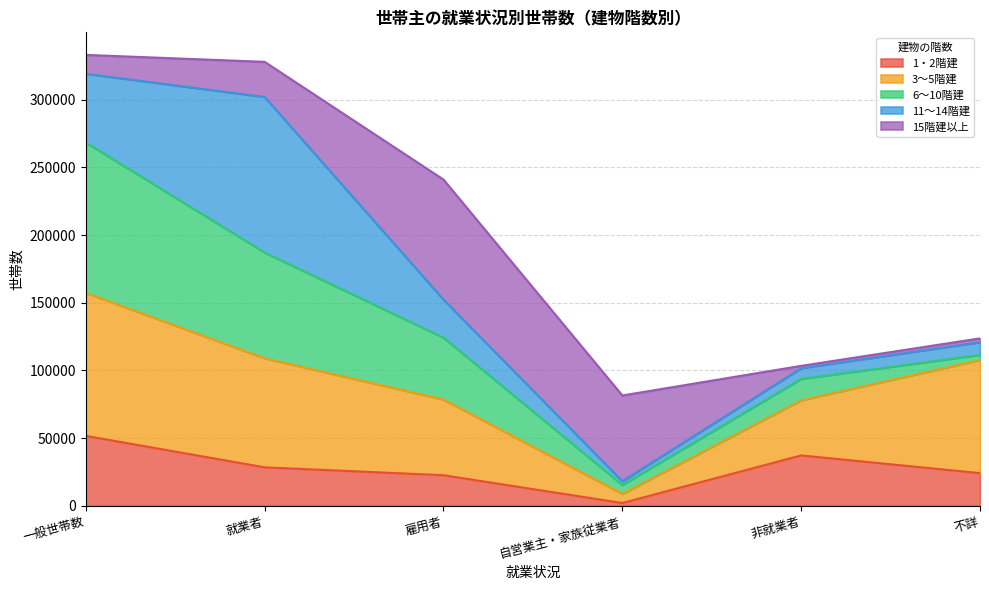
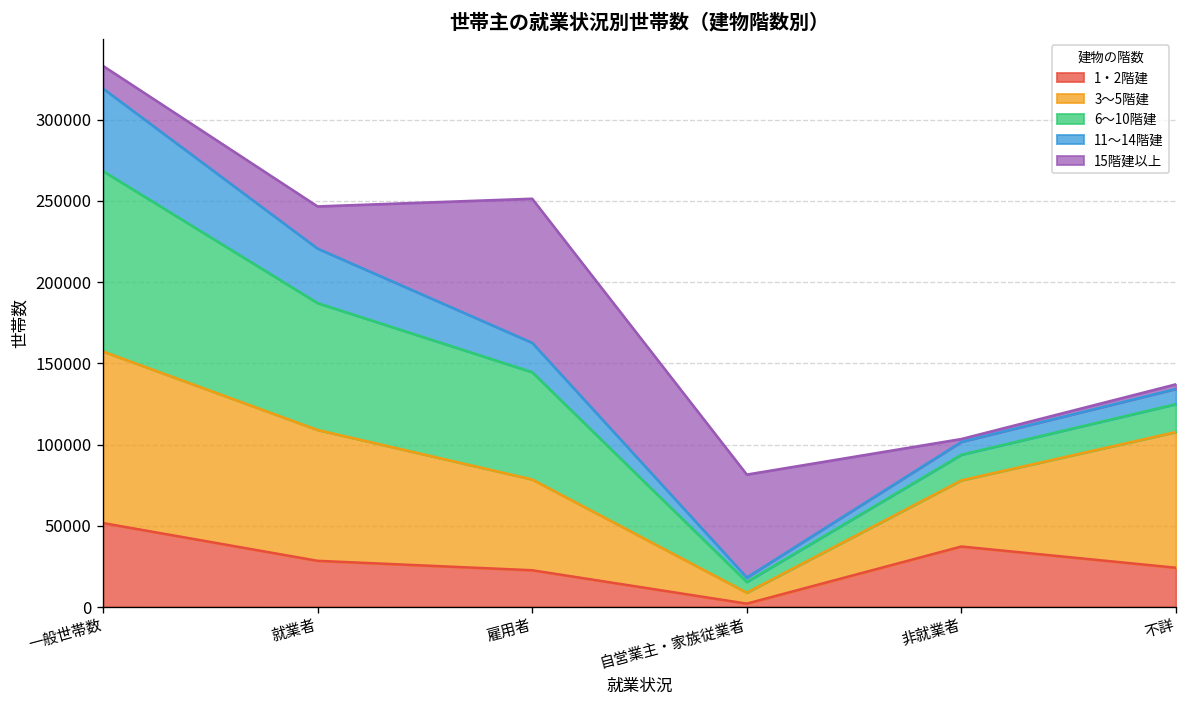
11～14階建, 就業者: 115000 -> 34000
6～10階建, 雇用者: 46000 -> 66000
11～14階建, 雇用者: 28000 -> 18000
6～10階建, 不詳: 4000 -> 17000
